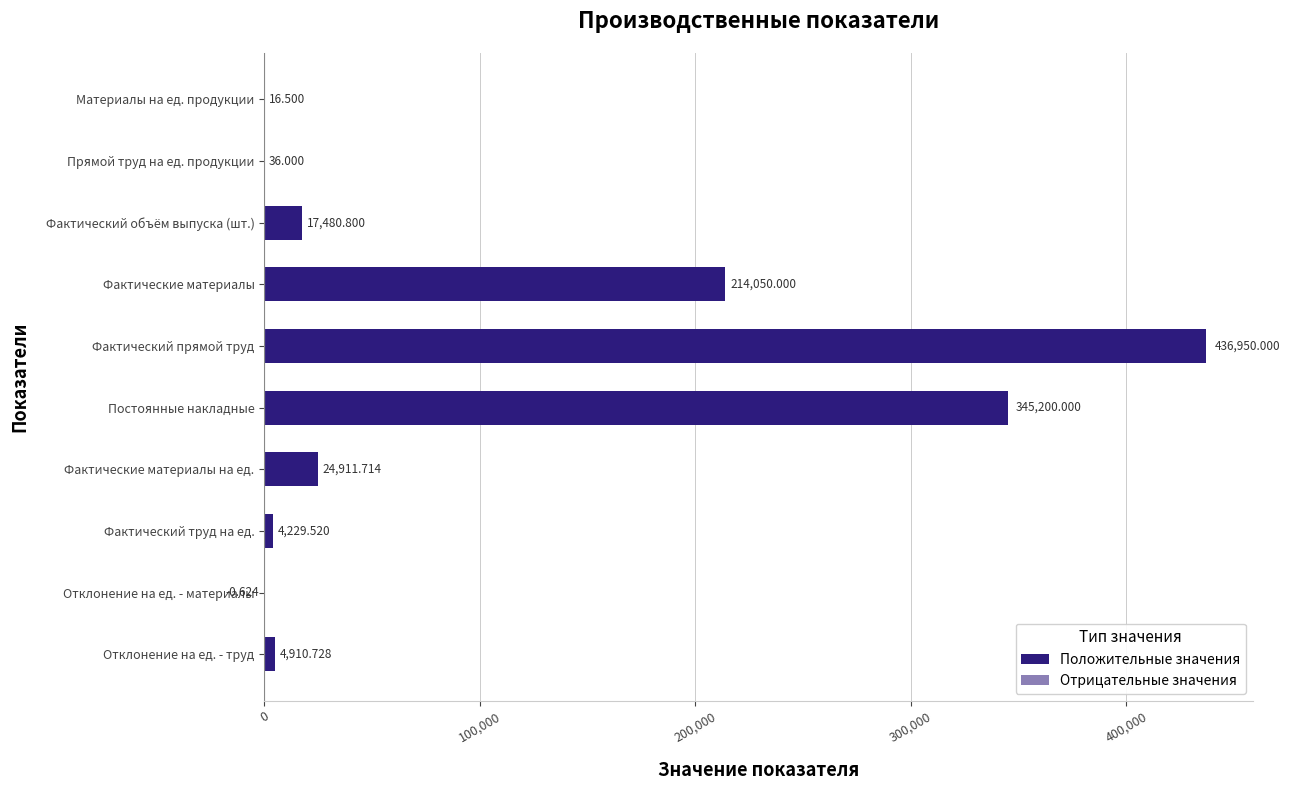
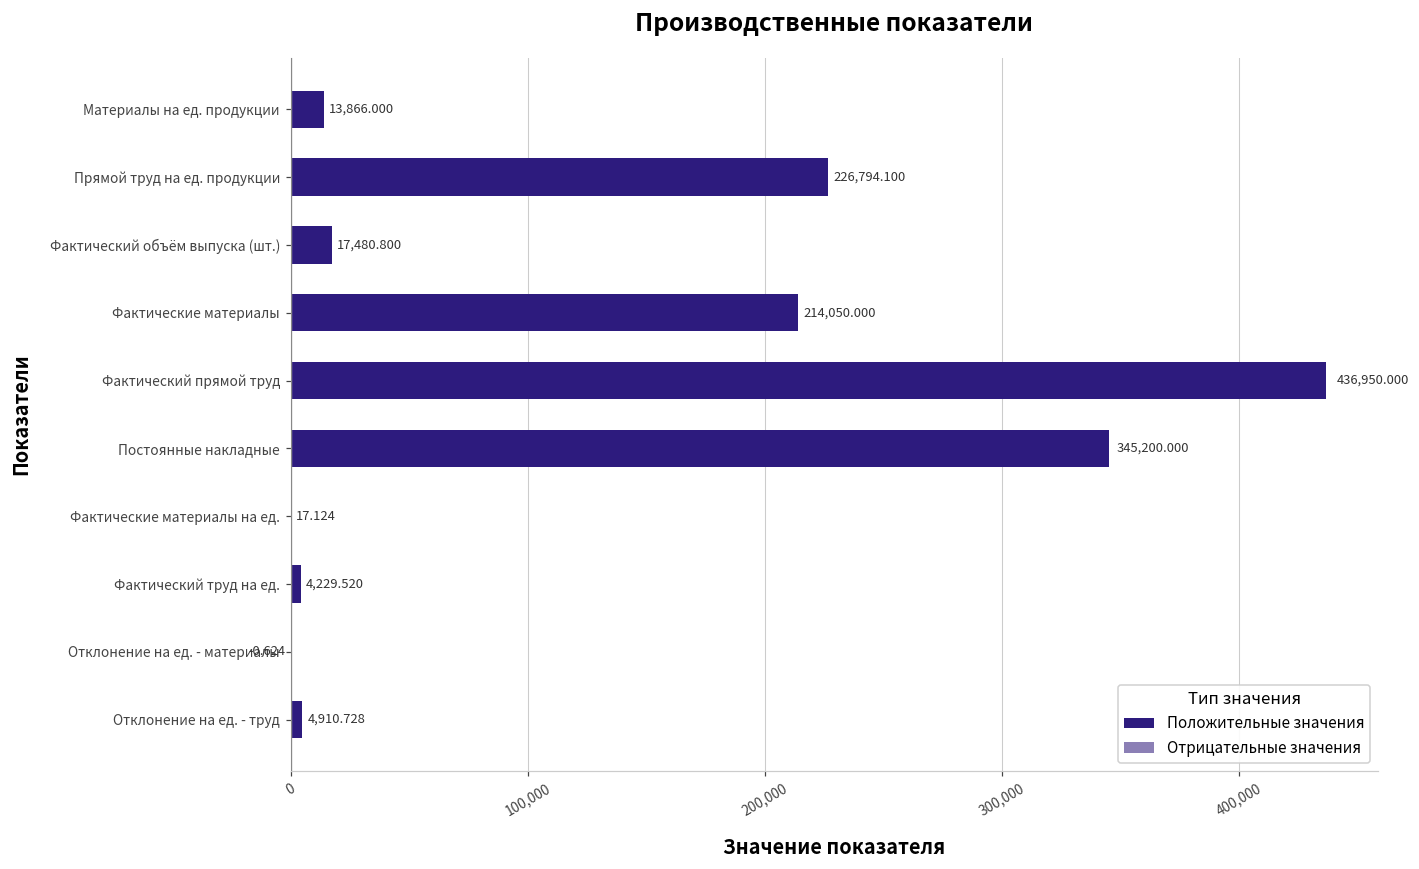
Материалы на ед. продукции: 16.500 -> 13,866.000
Прямой труд на ед. продукции: 36.000 -> 226,794.100
Фактические материалы на ед.: 24,911.714 -> 17.124
